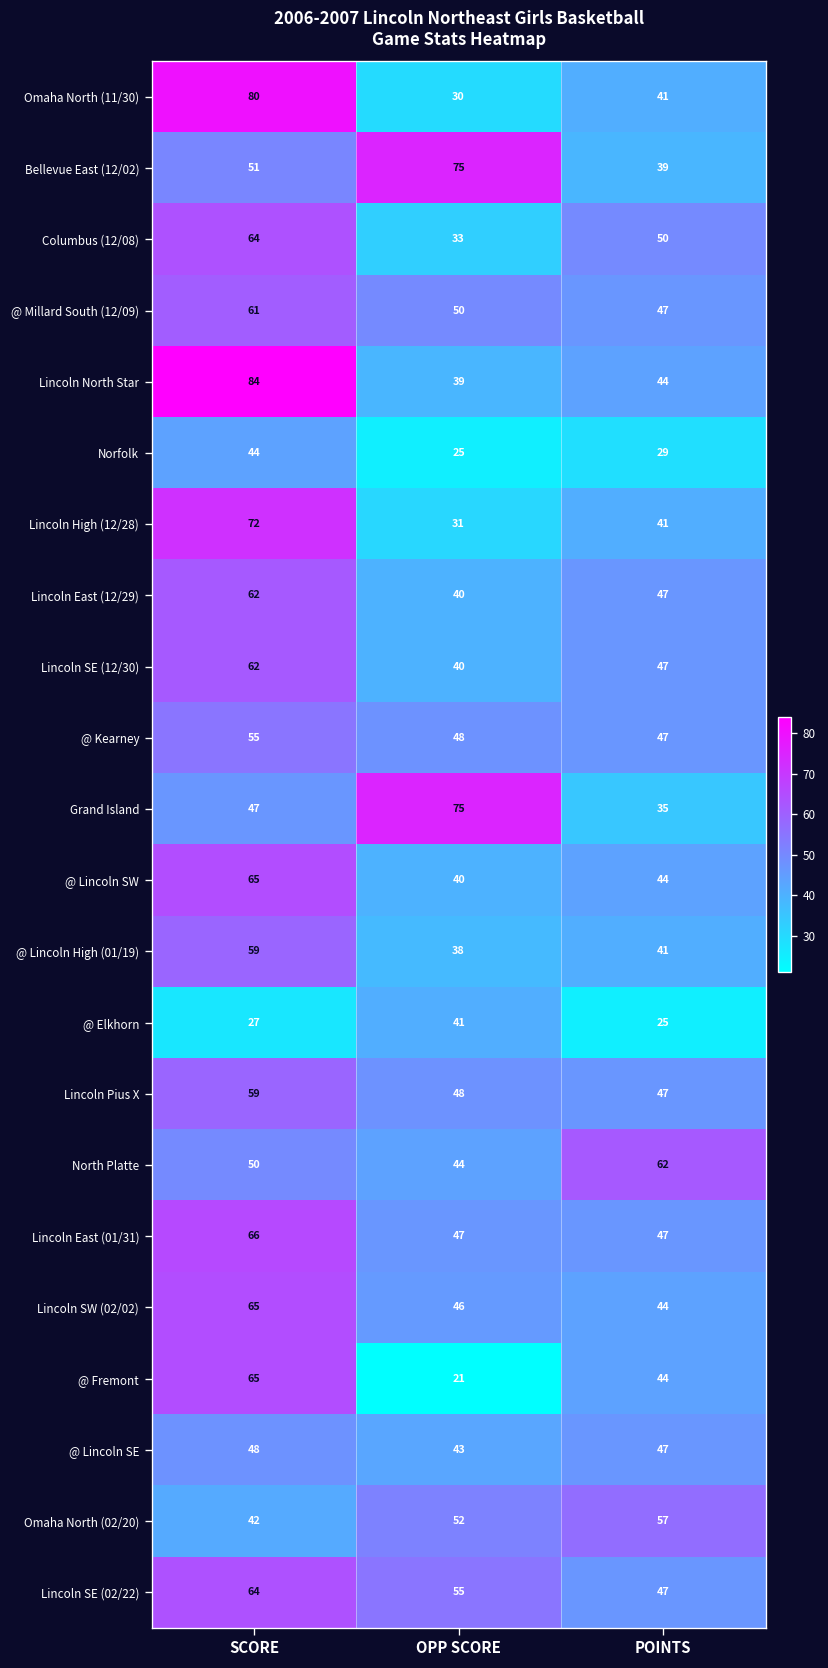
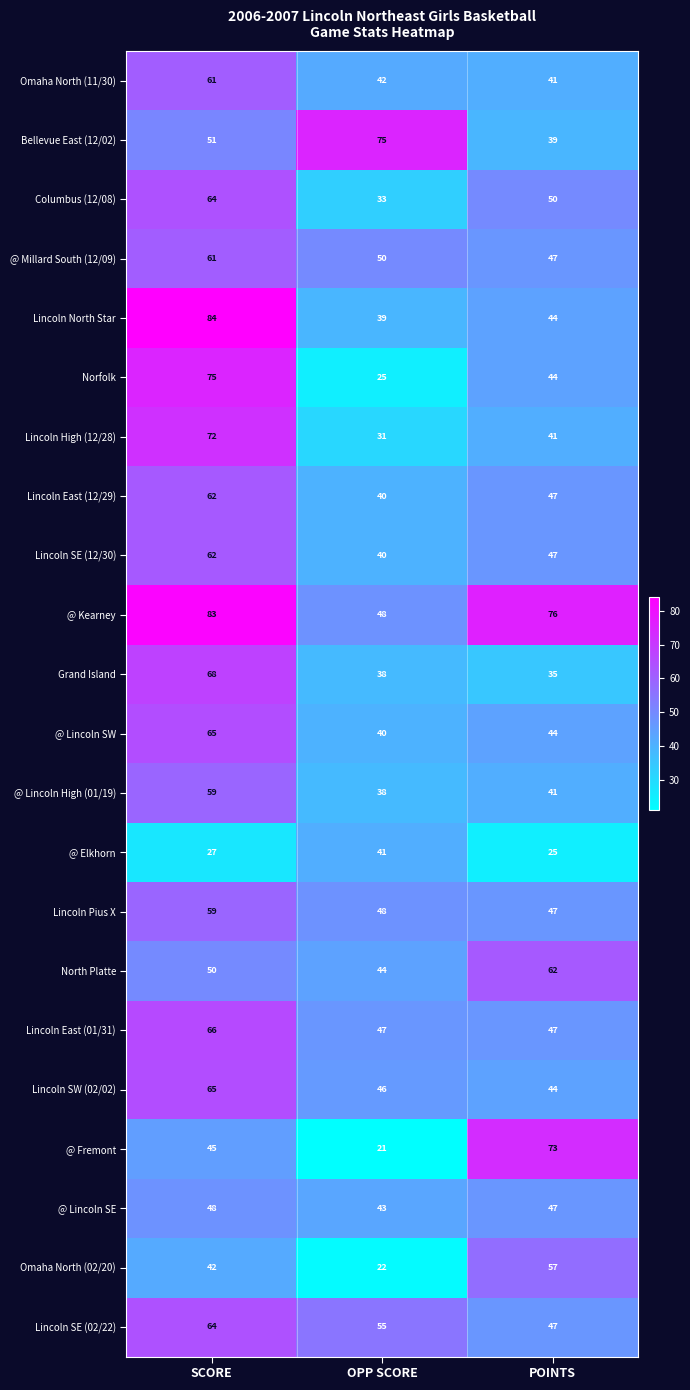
Omaha North (11/30), SCORE: 80 -> 61
Omaha North (11/30), OPP SCORE: 30 -> 42
Norfolk, SCORE: 44 -> 75
Norfolk, POINTS: 29 -> 44
@ Kearney, SCORE: 55 -> 83
@ Kearney, POINTS: 47 -> 76
Grand Island, SCORE: 47 -> 68
Grand Island, OPP SCORE: 75 -> 38
@ Fremont, SCORE: 65 -> 45
@ Fremont, POINTS: 44 -> 73
Omaha North (02/20), OPP SCORE: 52 -> 22
